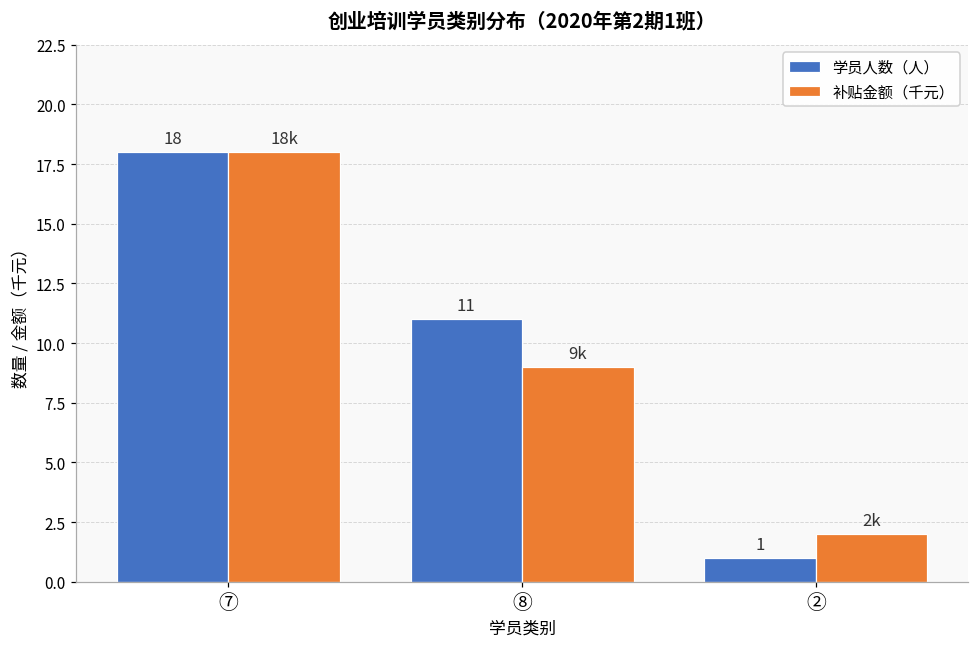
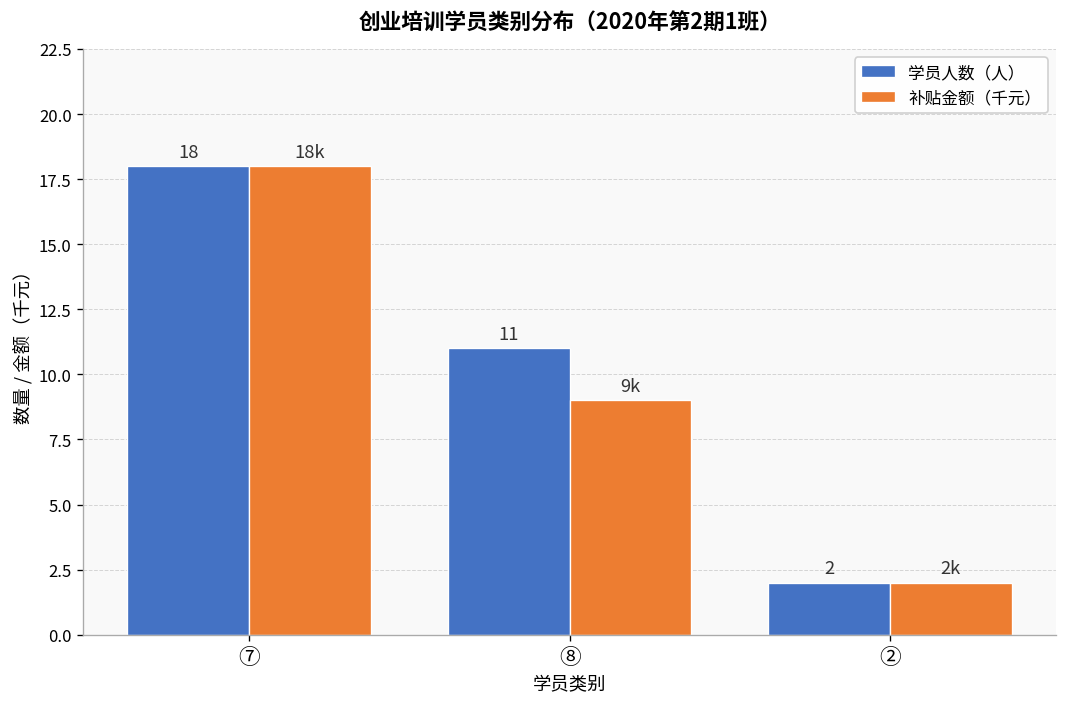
学员人数（人）, ②: 1 -> 2
